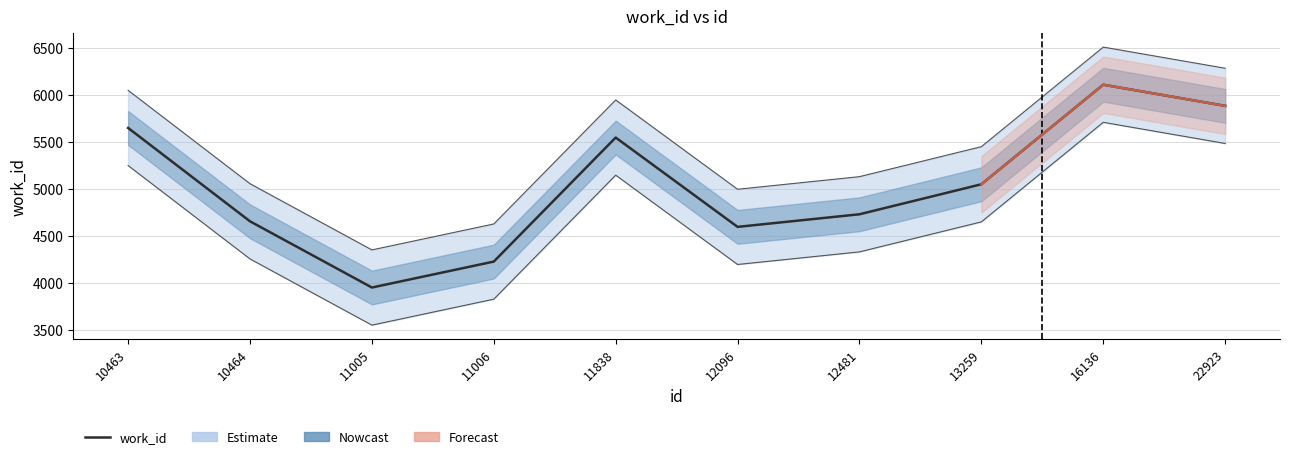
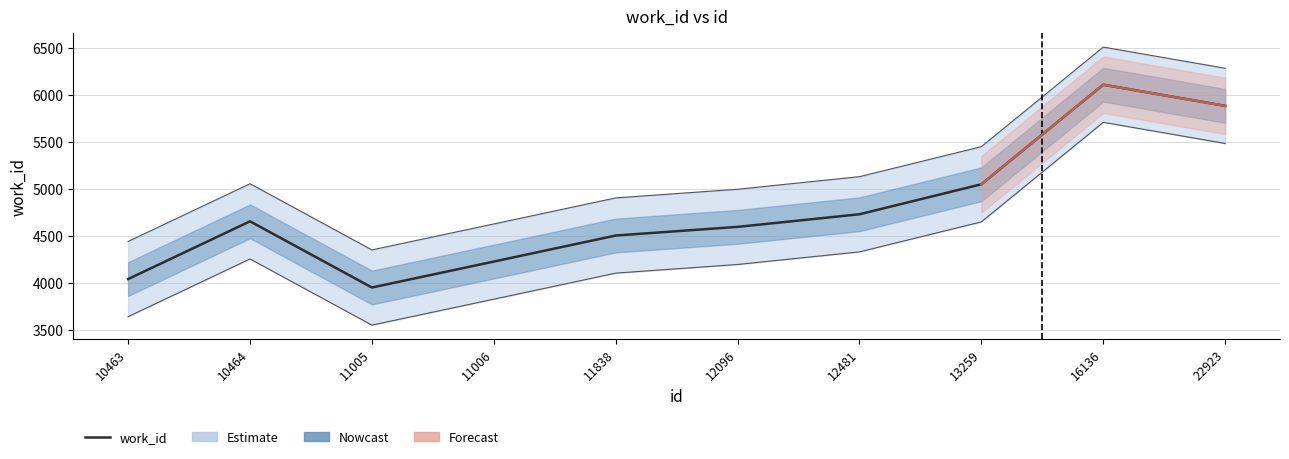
work_id, 10463: 5600 -> 4000
work_id, 11838: 5500 -> 4500
